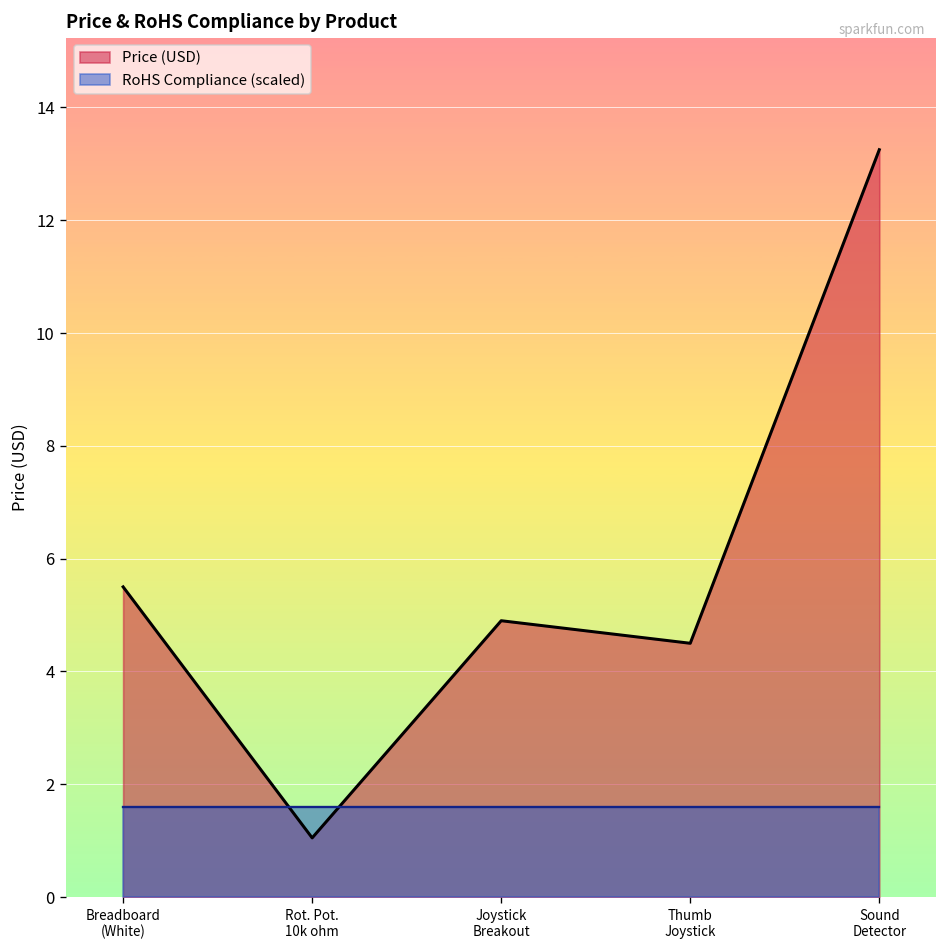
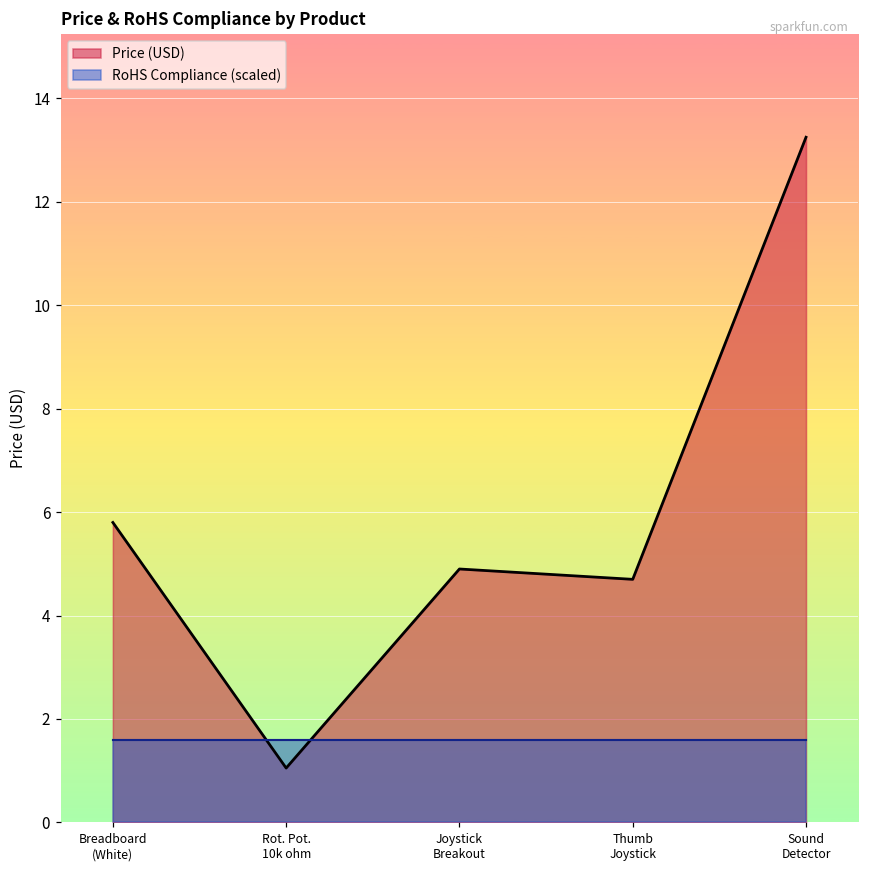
Price (USD), Breadboard (White): 5.5 -> 5.8
Price (USD), Thumb Joystick: 4.5 -> 4.7
